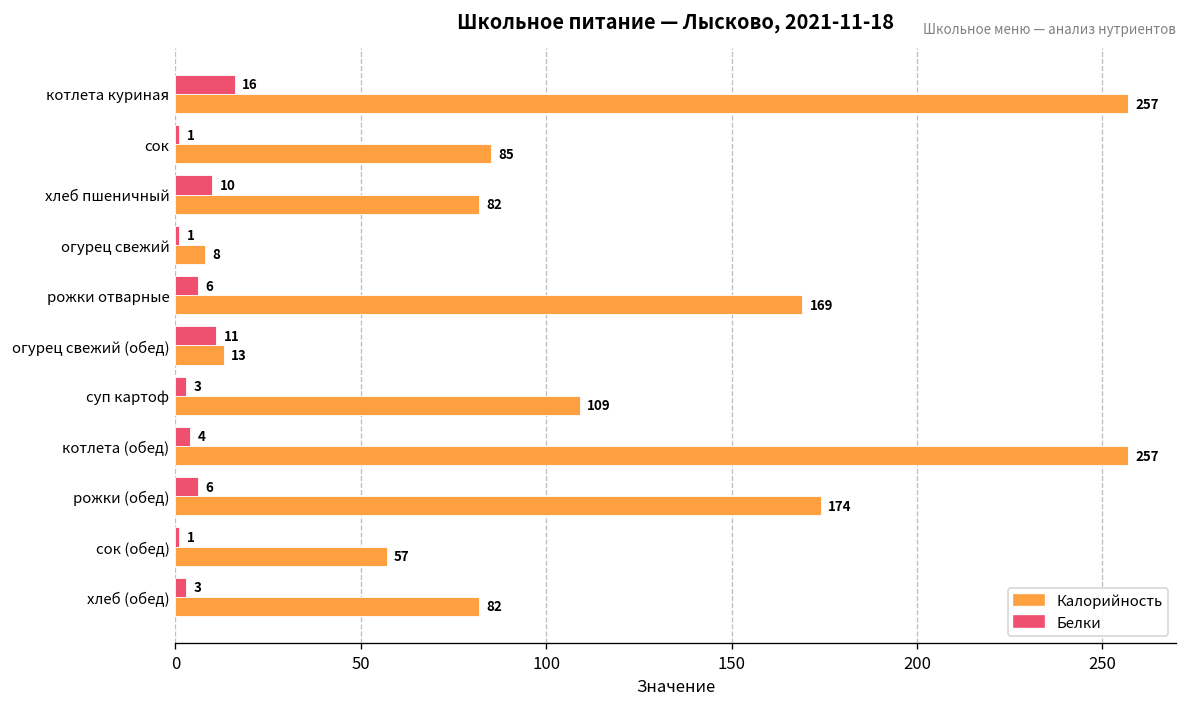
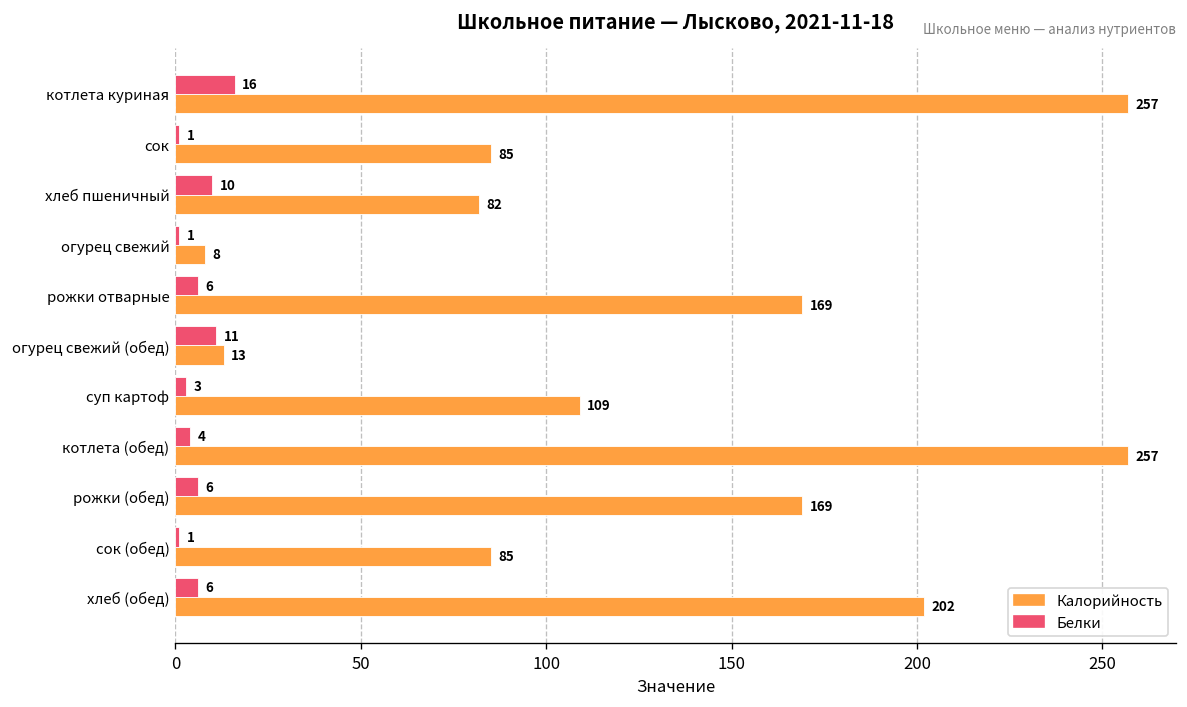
Калорийность, рожки (обед): 174 -> 169
Калорийность, сок (обед): 57 -> 85
Белки, хлеб (обед): 3 -> 6
Калорийность, хлеб (обед): 82 -> 202
